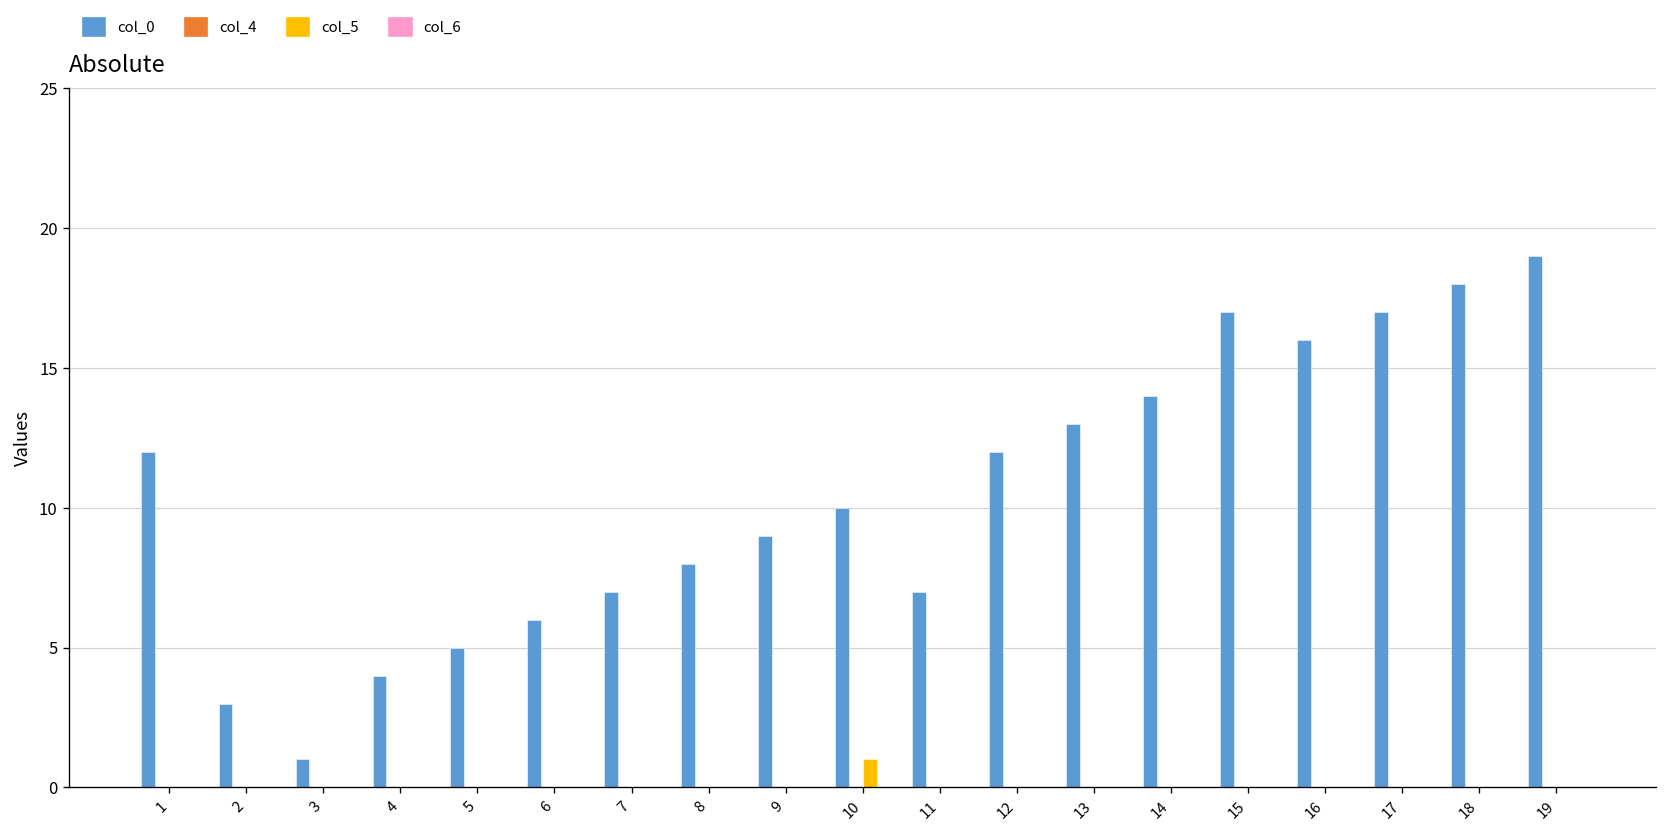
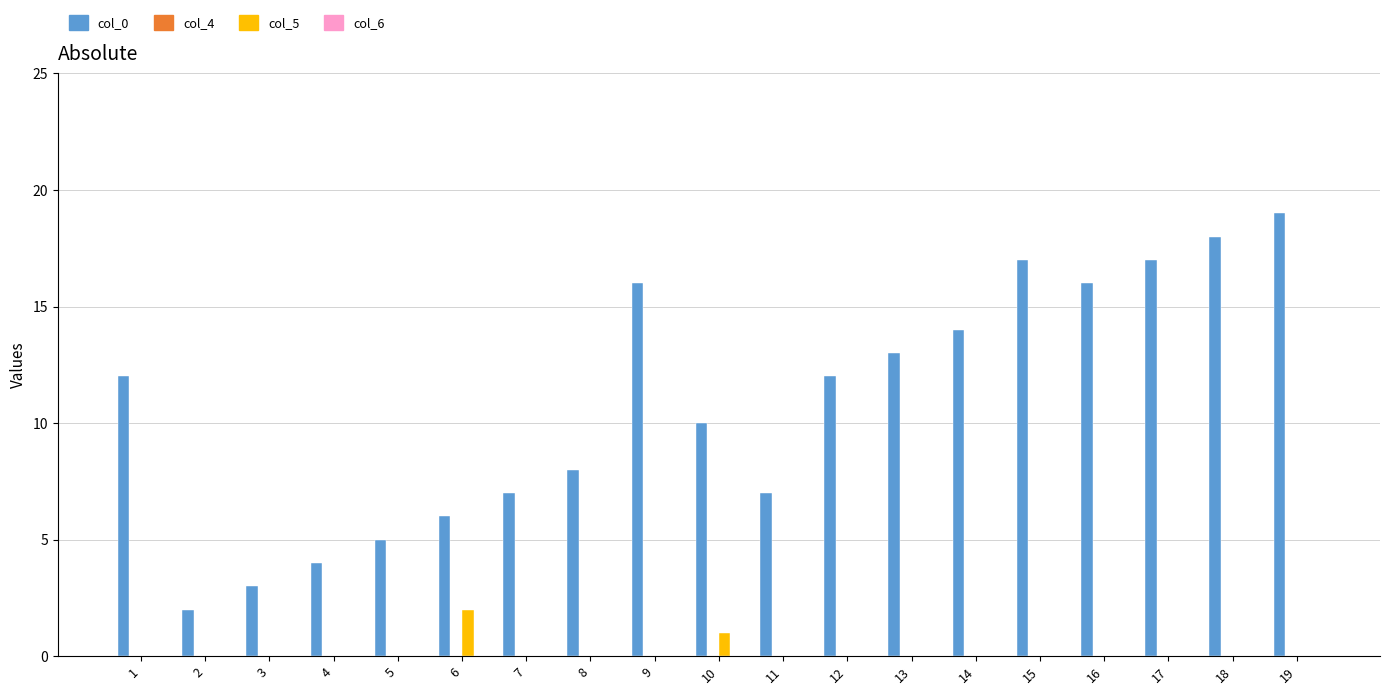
col_0, 2: 3 -> 2
col_0, 3: 1 -> 3
col_5, 6: 0 -> 2
col_0, 9: 9 -> 16
